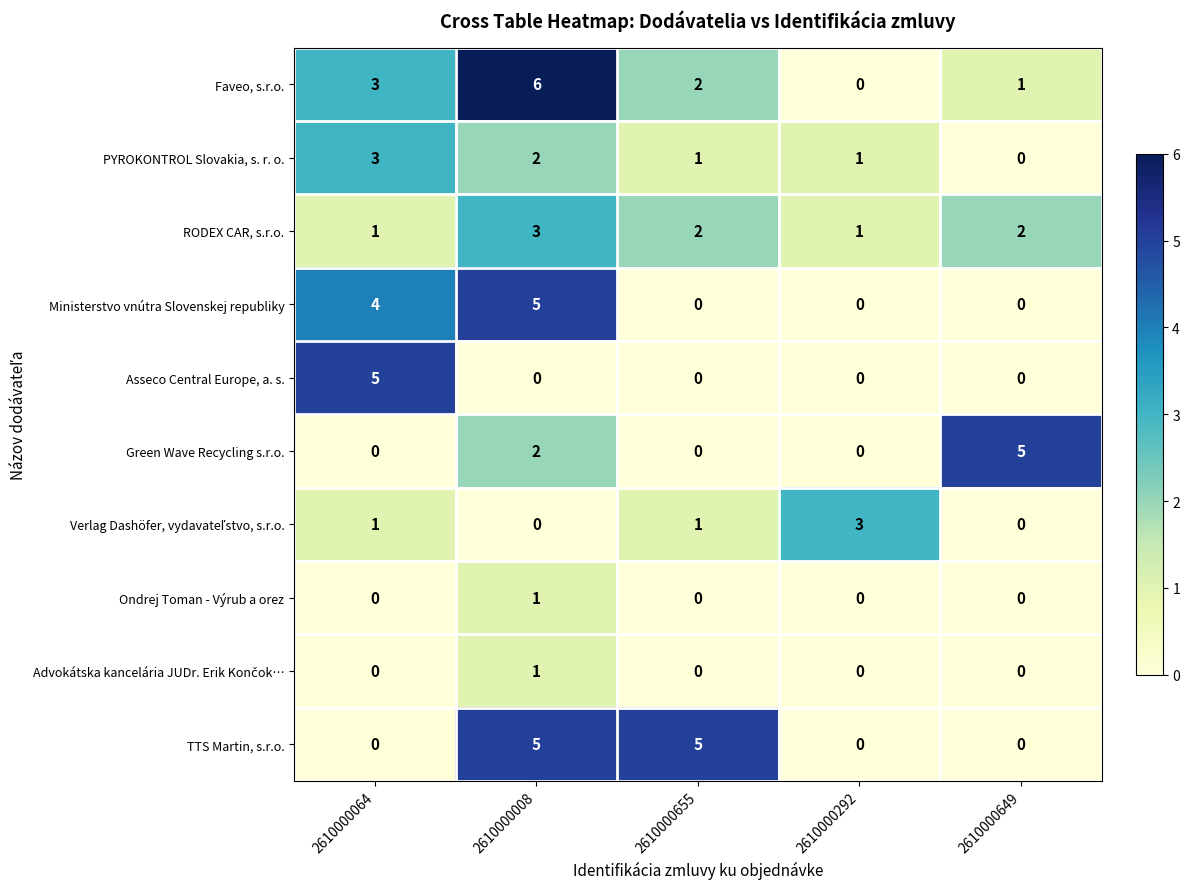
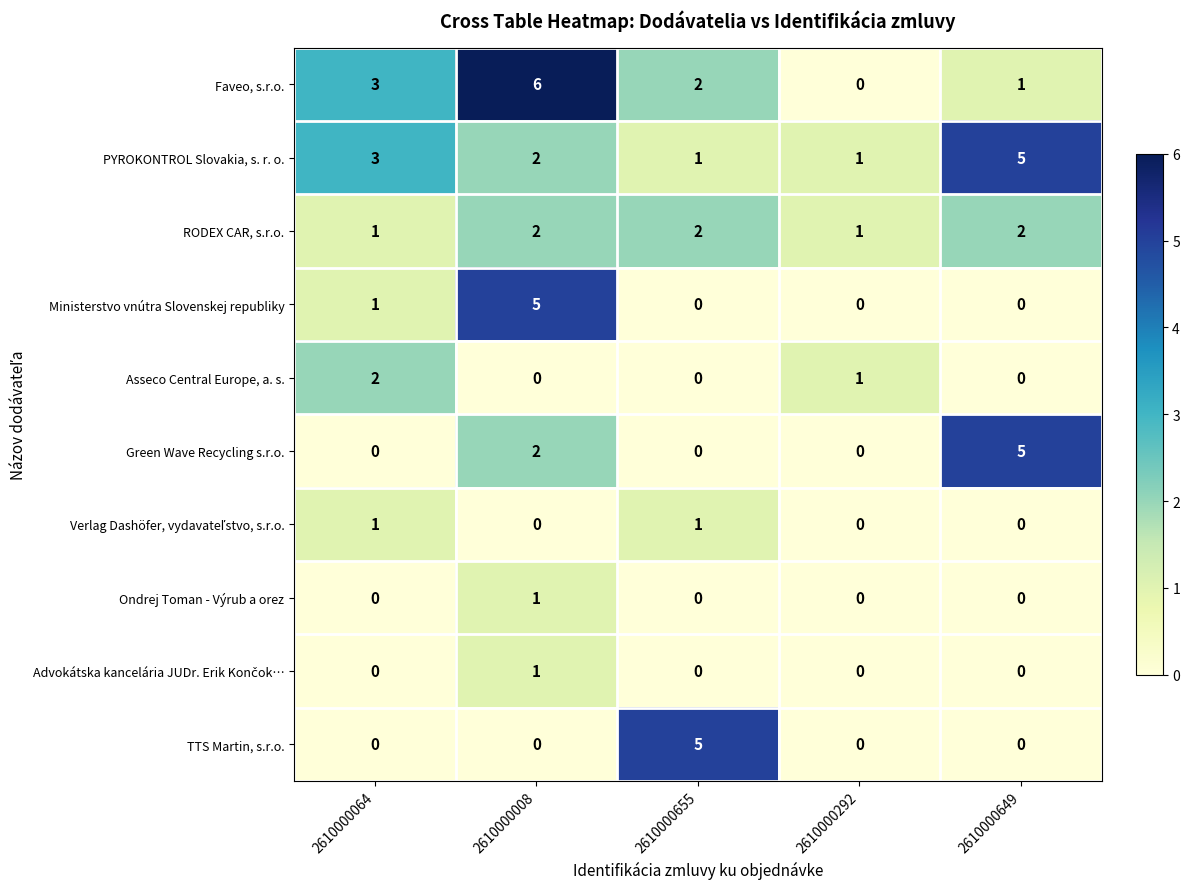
PYROKONTROL Slovakia, s. r. o., 2610000649: 0 -> 5
RODEX CAR, s.r.o., 2610000008: 3 -> 2
Ministerstvo vnútra Slovenskej republiky, 2610000064: 4 -> 1
Asseco Central Europe, a. s., 2610000064: 5 -> 2
Asseco Central Europe, a. s., 2610000292: 0 -> 1
Verlag Dashöfer, vydavateľstvo, s.r.o., 2610000292: 3 -> 0
TTS Martin, s.r.o., 2610000008: 5 -> 0
